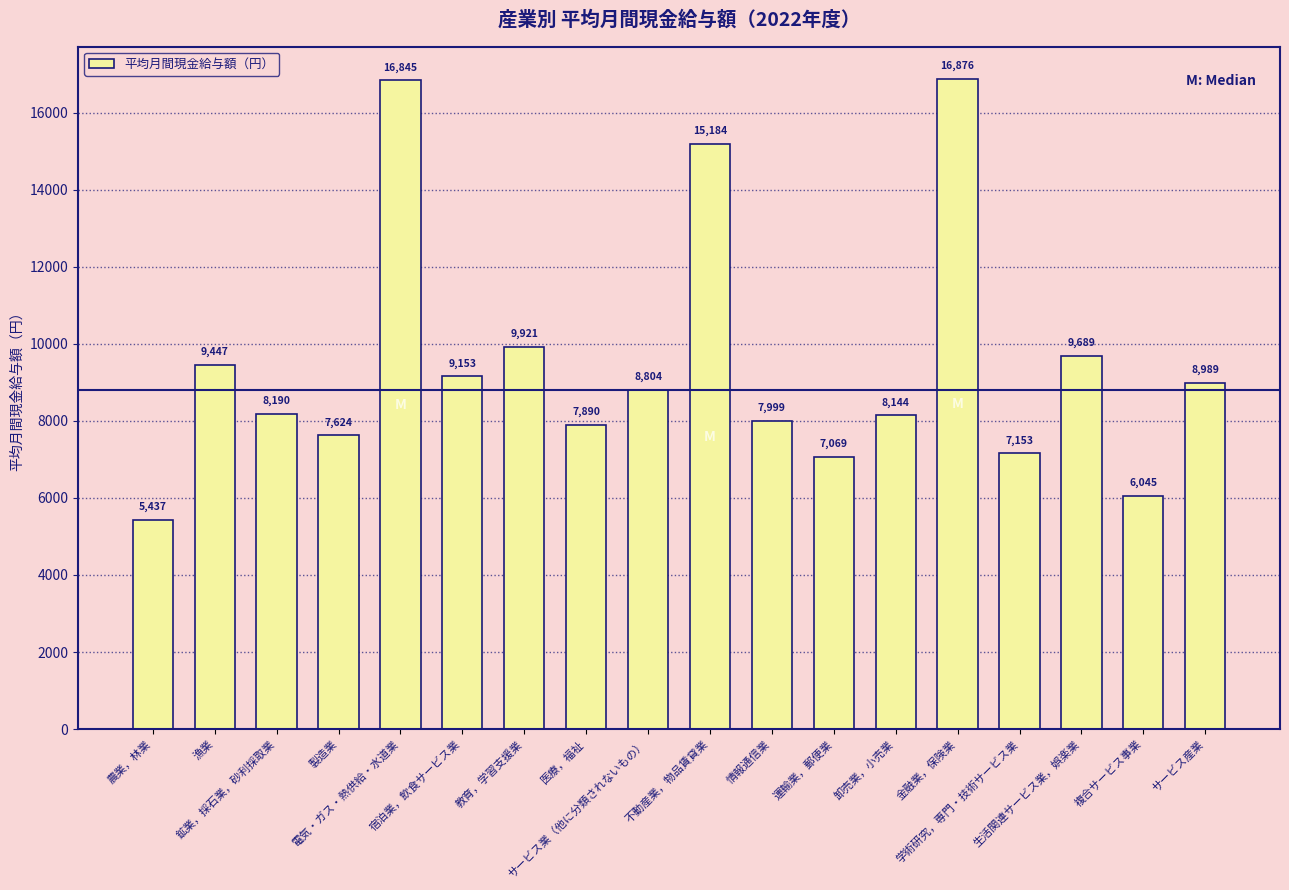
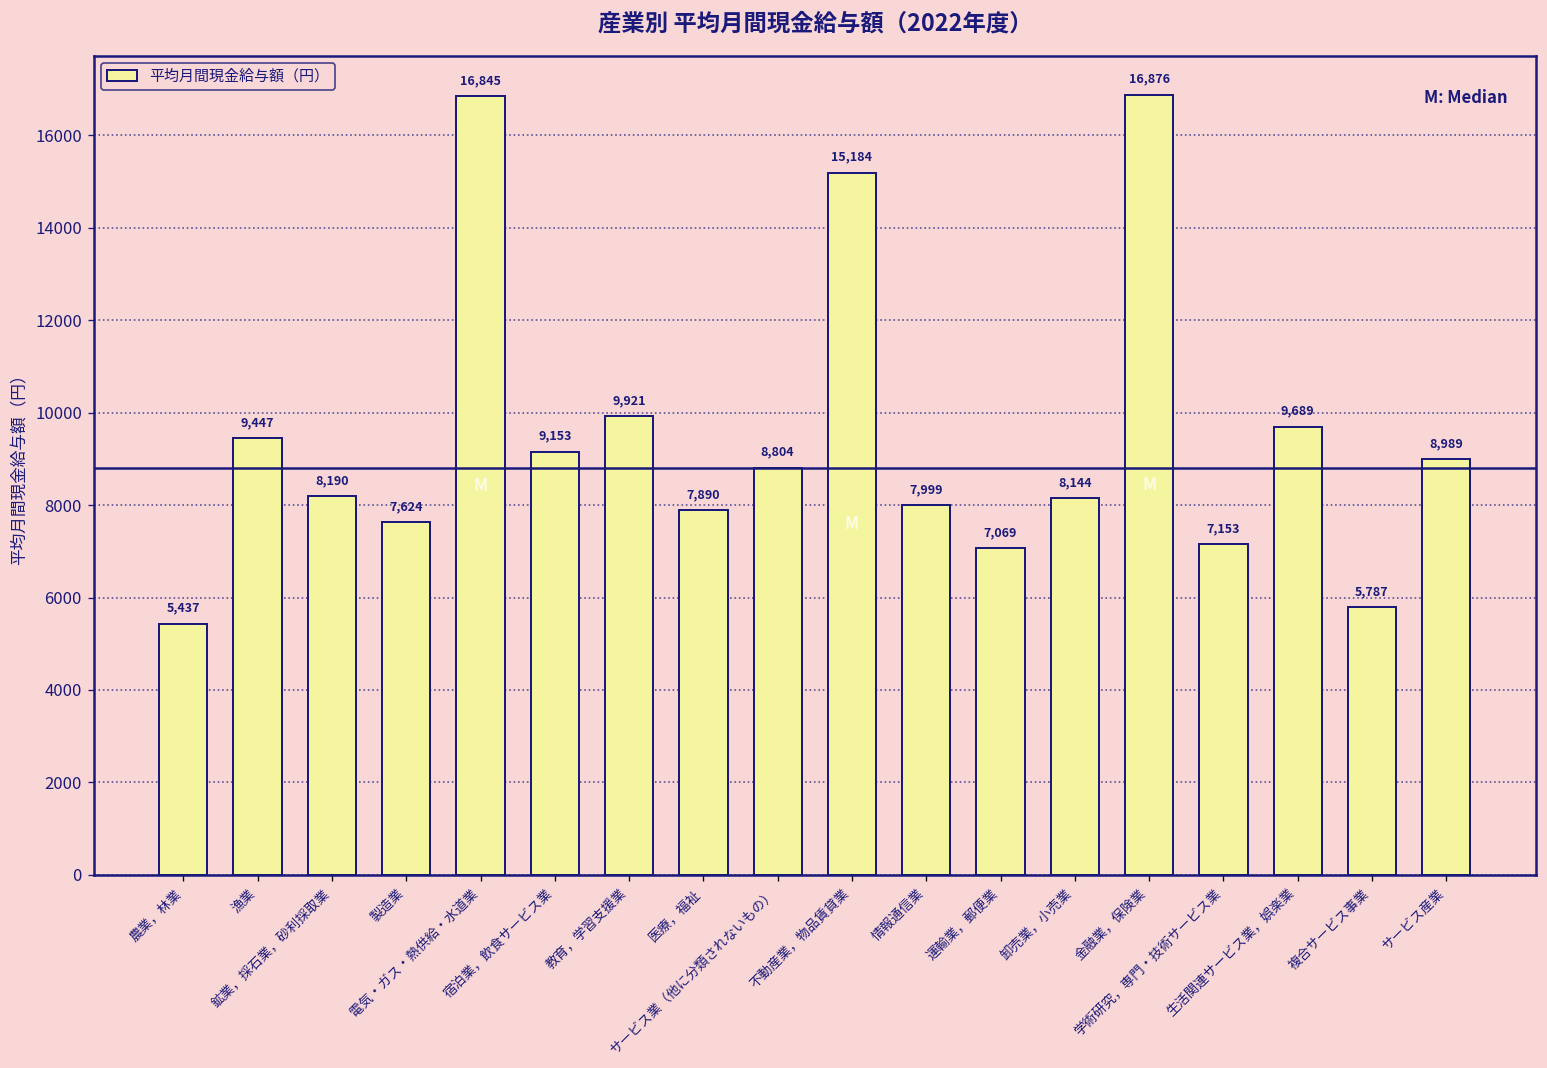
複合サービス事業: 6,045 -> 5,787
